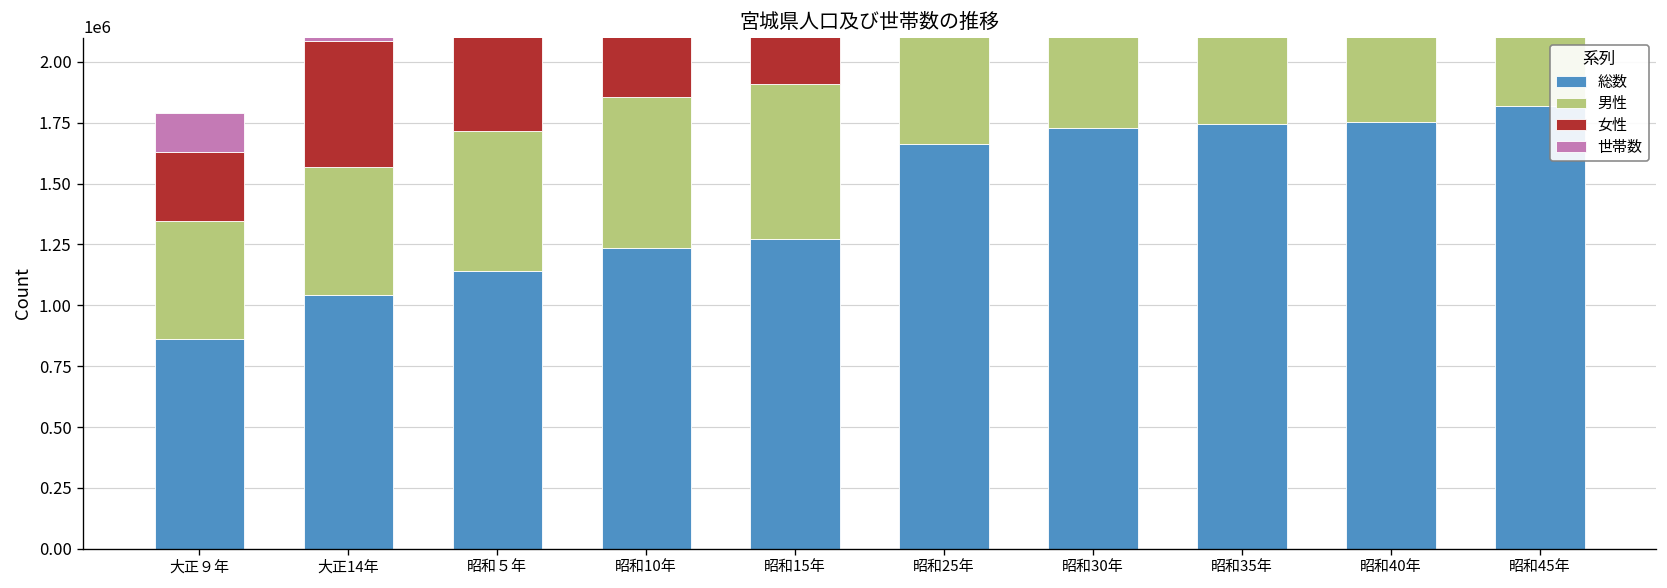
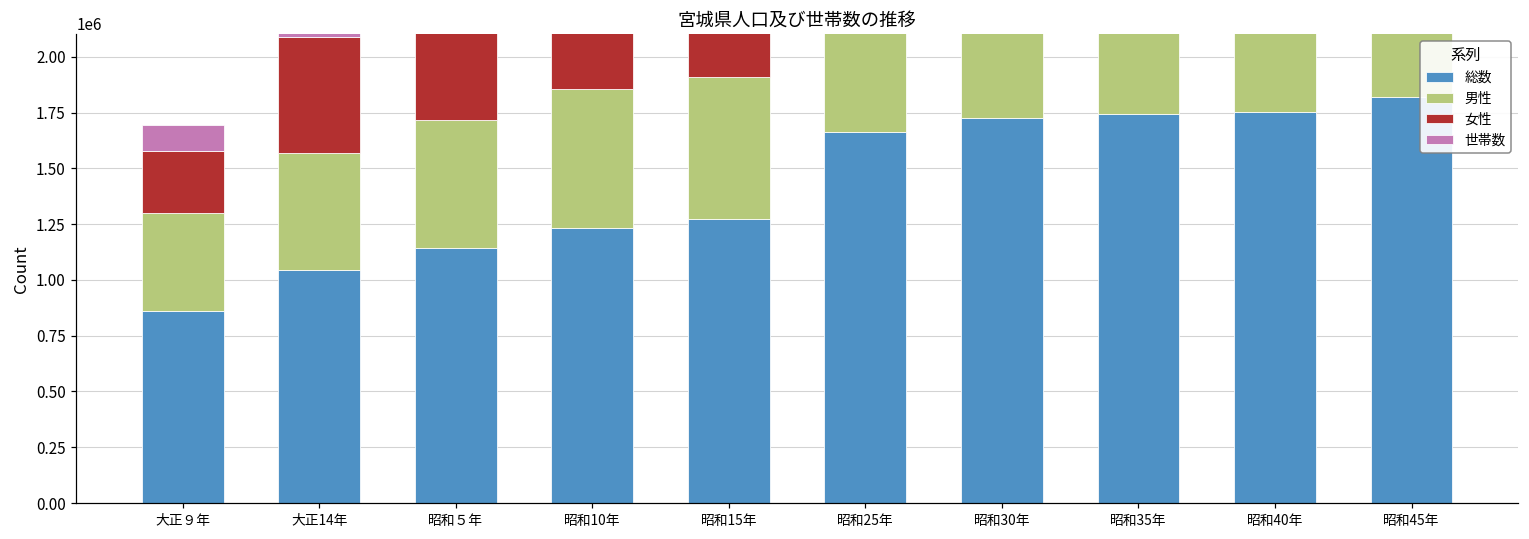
男性, 大正９年: 490000 -> 440000
世帯数, 大正９年: 160000 -> 120000
